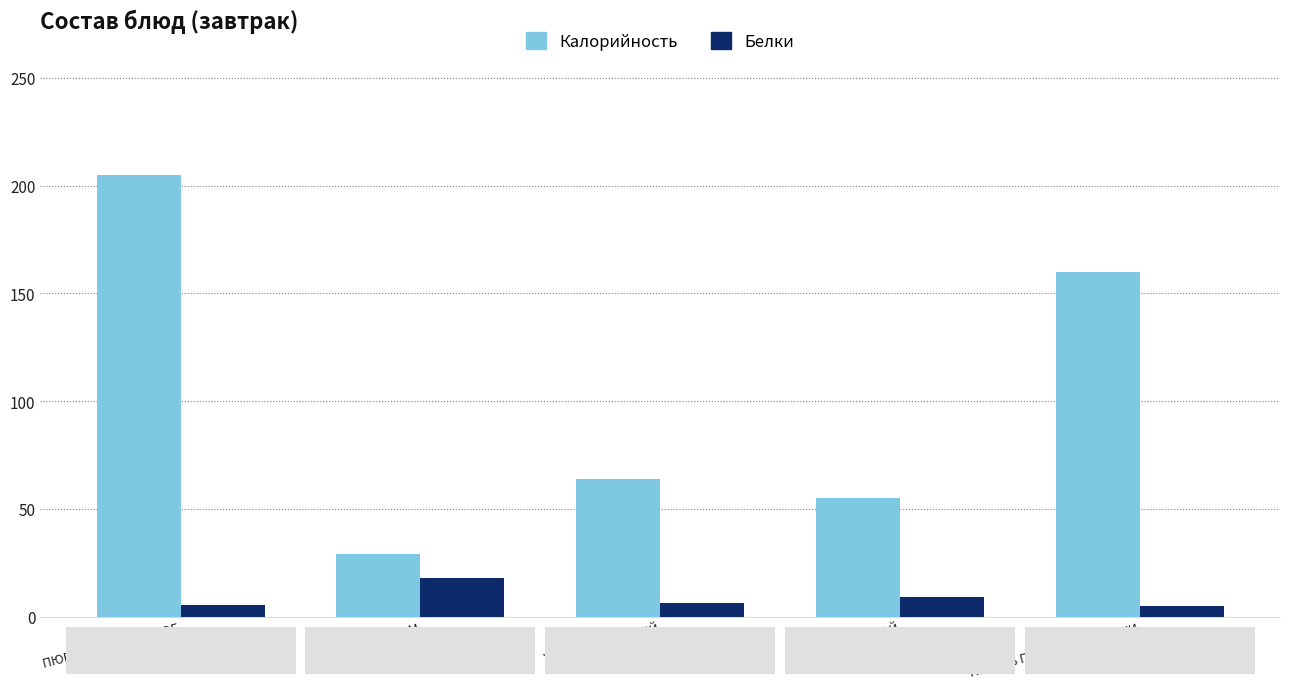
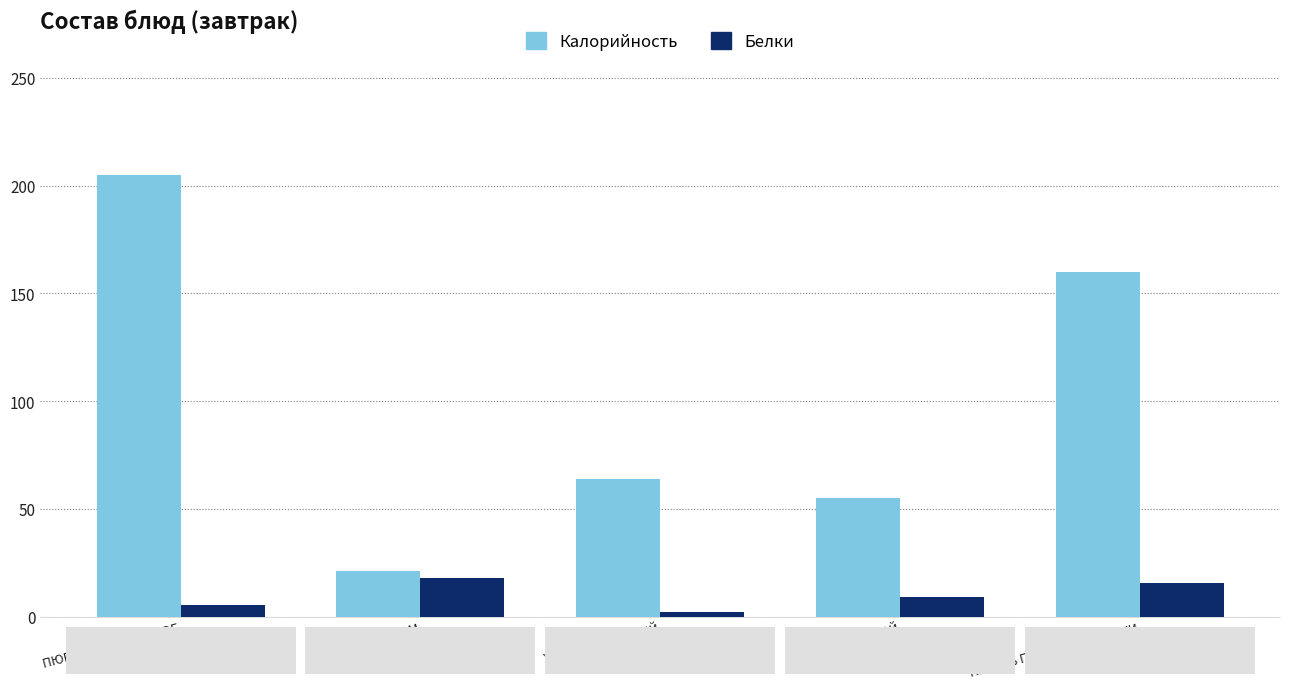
Калорийность, ЧАЙ С ЛИМОНОМ: 29 -> 21
Белки, ХЛЕБ ПШЕНИЧНЫЙ: 6 -> 2
Белки, ПЕЧЕНЬ ПО-СТРОГАНОВСКИ: 5 -> 16
